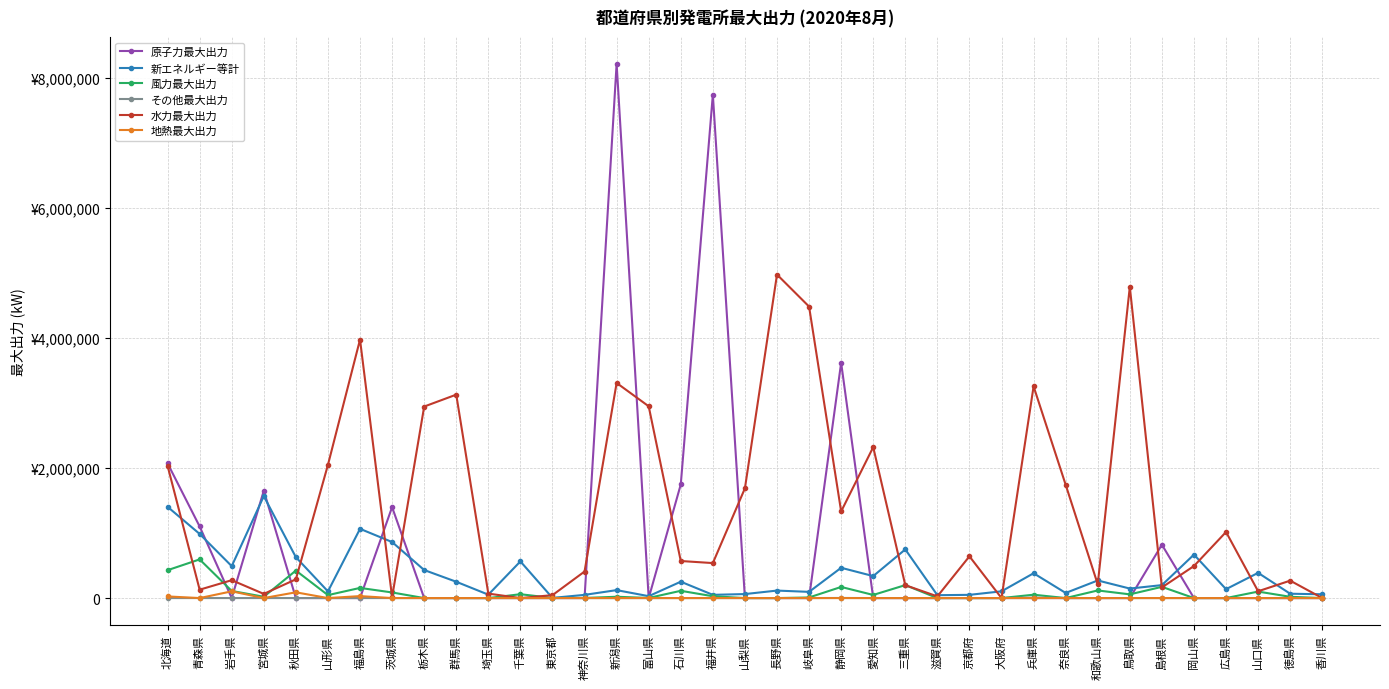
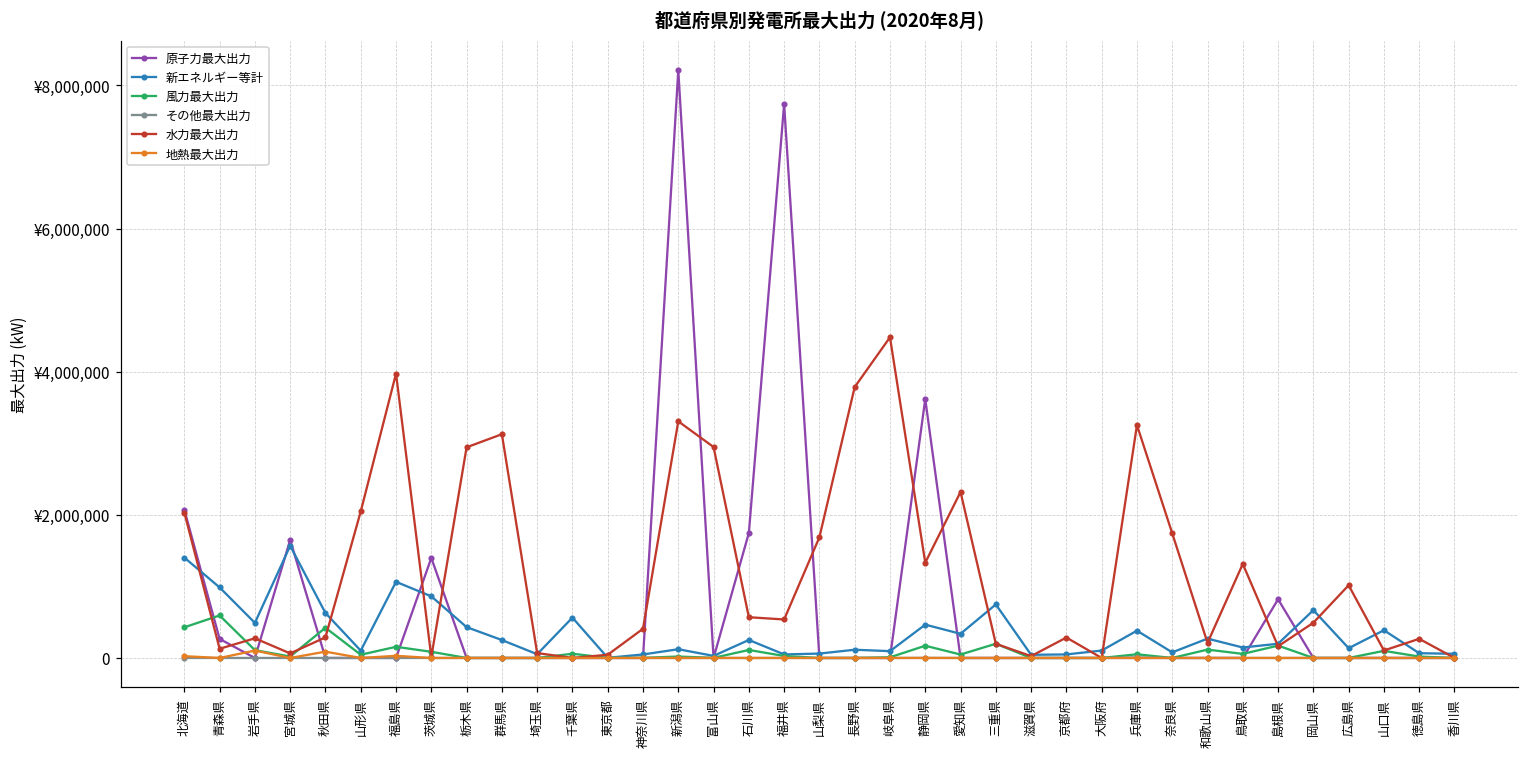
原子力最大出力, 青森県: ¥1,100,000 -> ¥300,000
水力最大出力, 長野県: ¥5,000,000 -> ¥3,800,000
水力最大出力, 京都府: ¥600,000 -> ¥300,000
水力最大出力, 鳥取県: ¥4,800,000 -> ¥1,300,000
